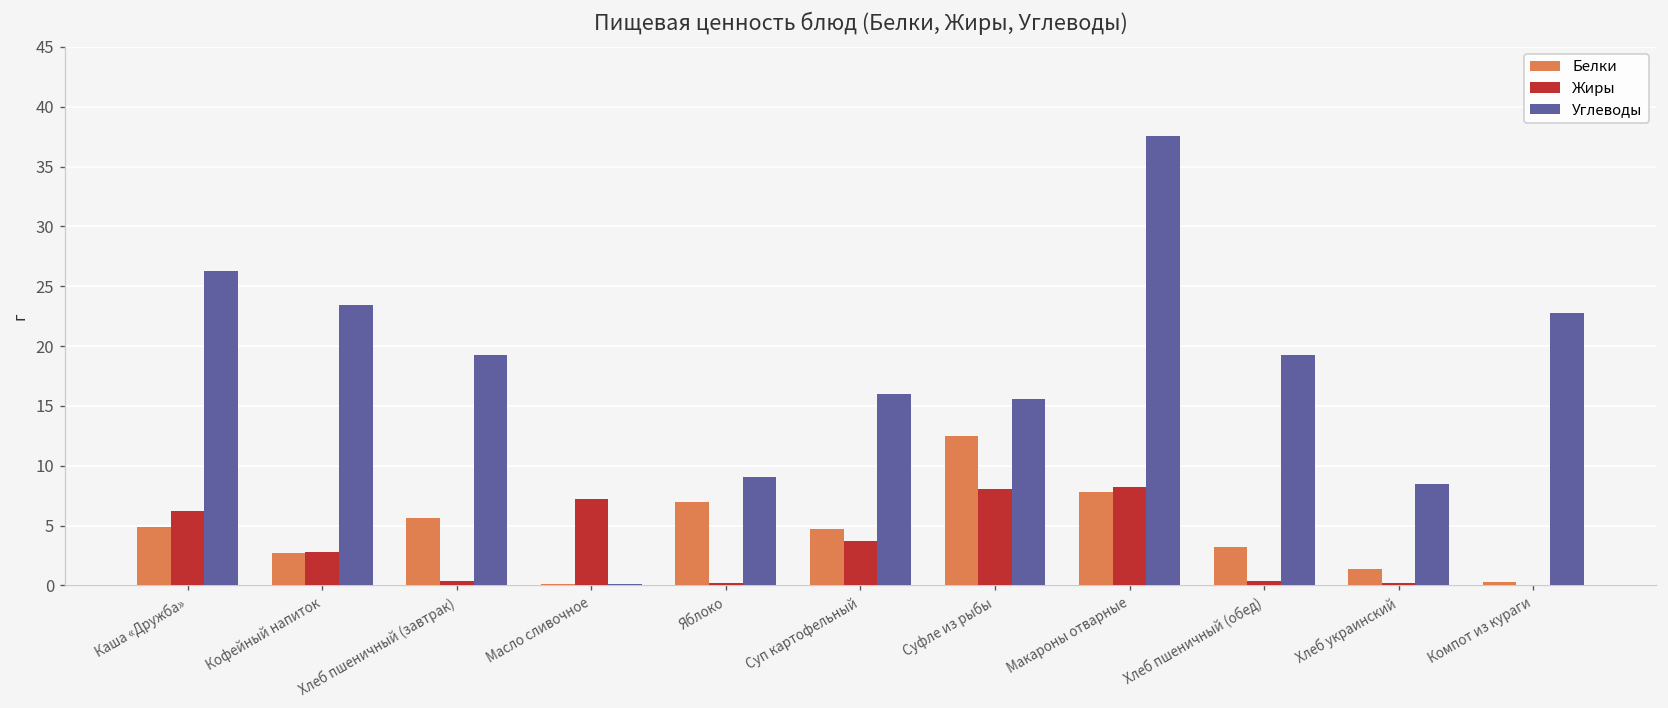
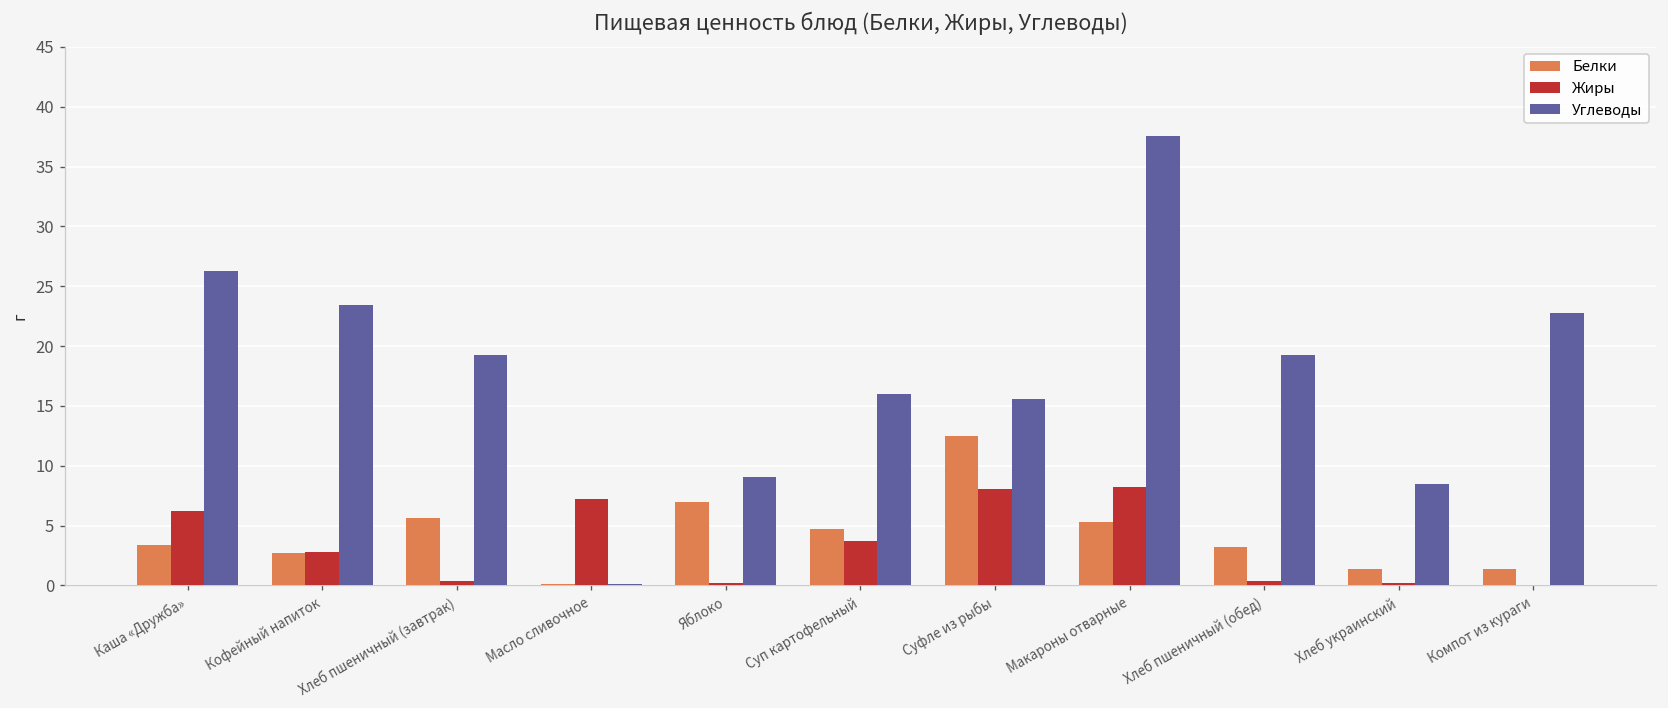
Белки, Каша «Дружба»: 5 -> 3
Белки, Макароны отварные: 8 -> 5
Белки, Компот из кураги: 0 -> 1
